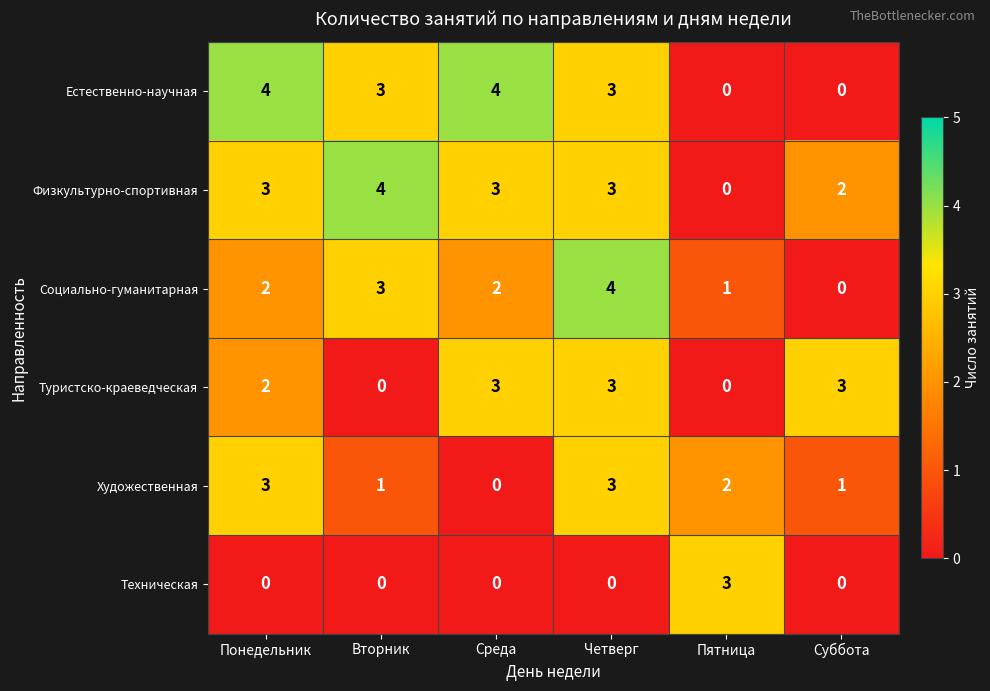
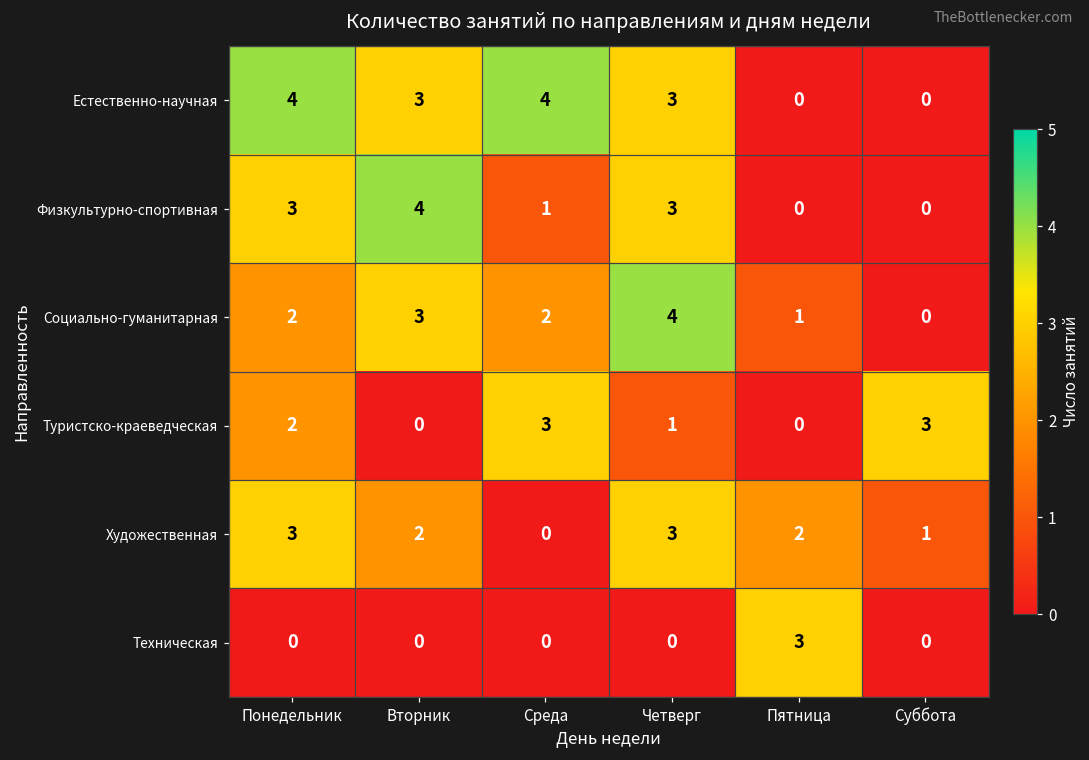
Физкультурно-спортивная, Среда: 3 -> 1
Физкультурно-спортивная, Суббота: 2 -> 0
Туристско-краеведческая, Четверг: 3 -> 1
Художественная, Вторник: 1 -> 2
